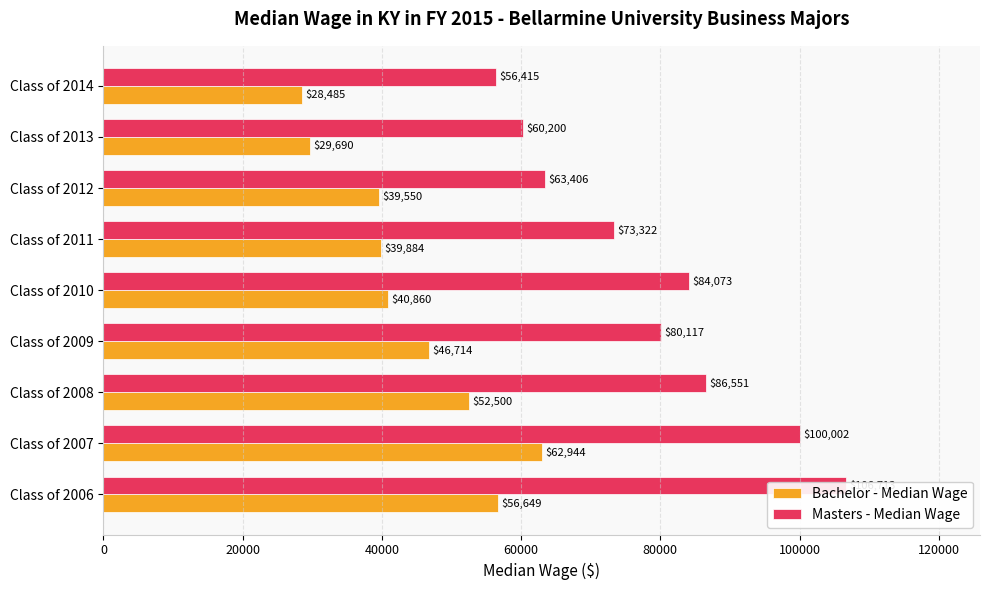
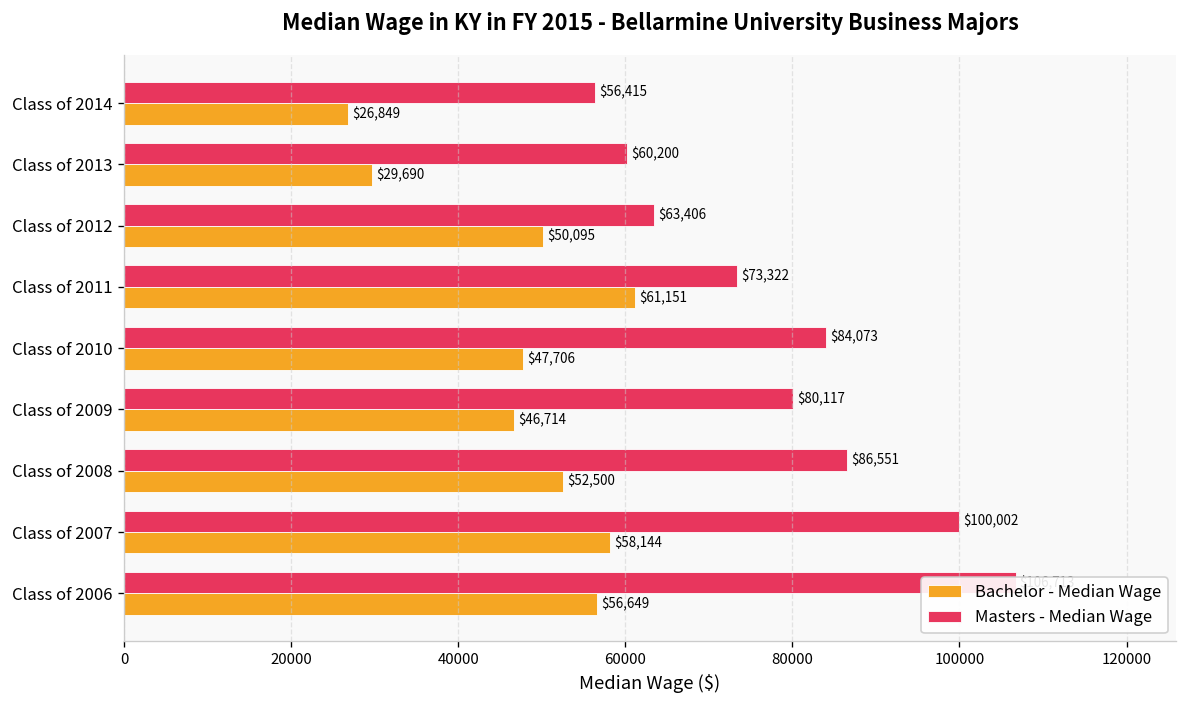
Bachelor - Median Wage, Class of 2014: $28,485 -> $26,849
Bachelor - Median Wage, Class of 2012: $39,550 -> $50,095
Bachelor - Median Wage, Class of 2011: $39,884 -> $61,151
Bachelor - Median Wage, Class of 2010: $40,860 -> $47,706
Bachelor - Median Wage, Class of 2007: $62,944 -> $58,144
